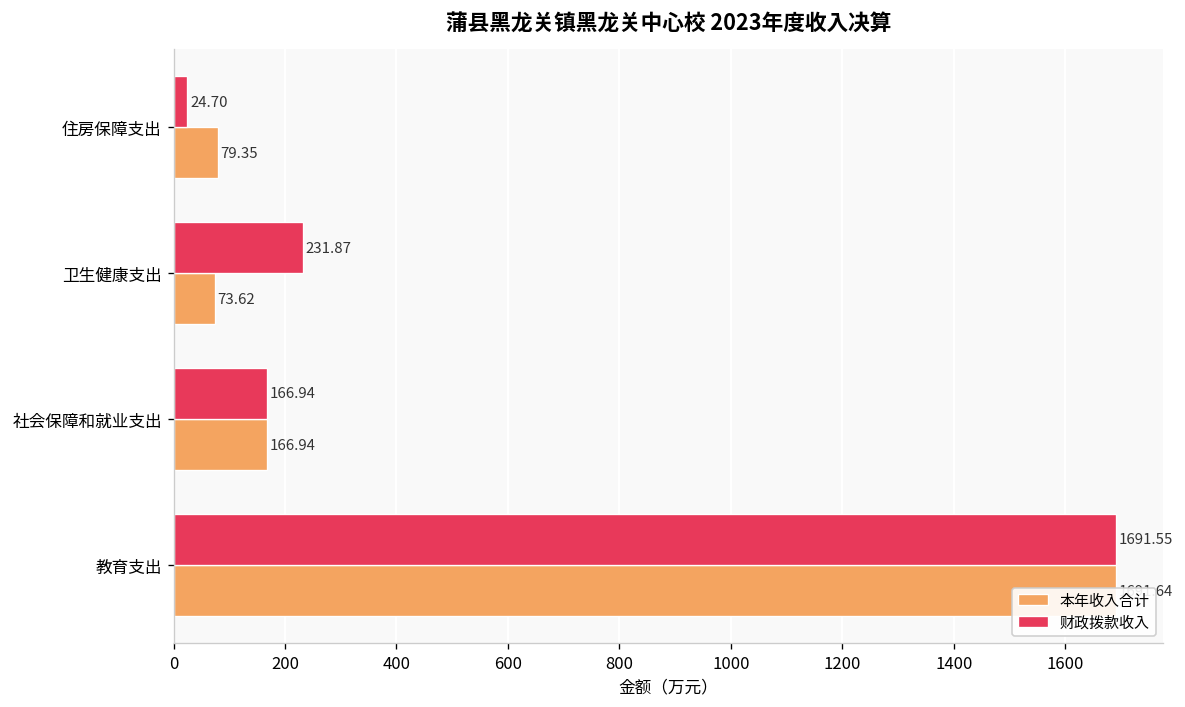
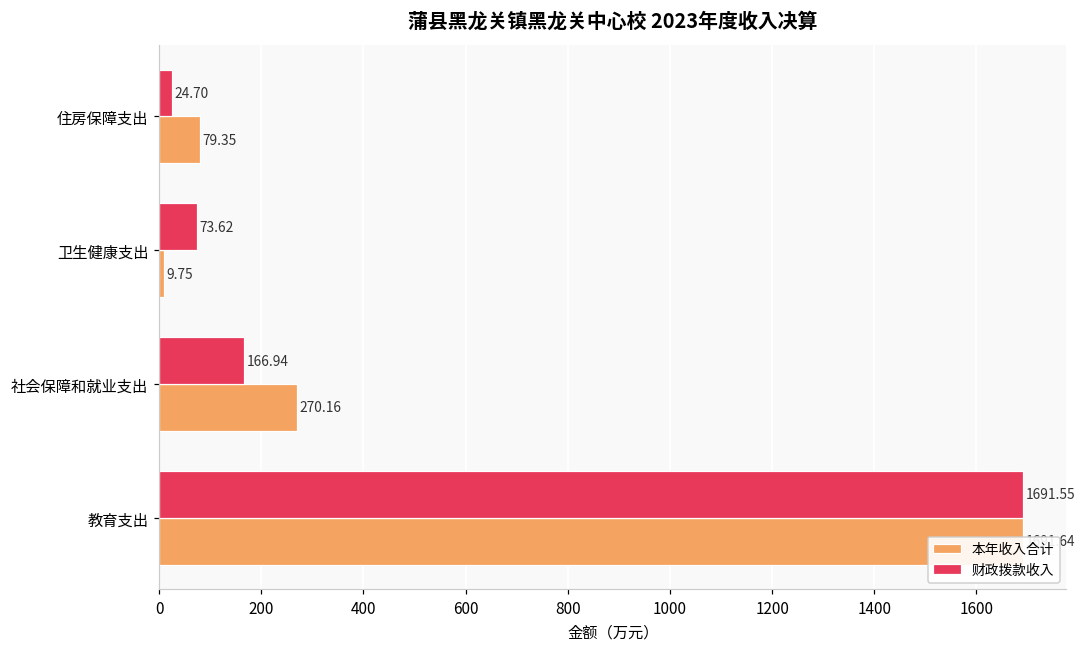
财政拨款收入, 卫生健康支出: 231.87 -> 73.62
本年收入合计, 卫生健康支出: 73.62 -> 9.75
本年收入合计, 社会保障和就业支出: 166.94 -> 270.16
